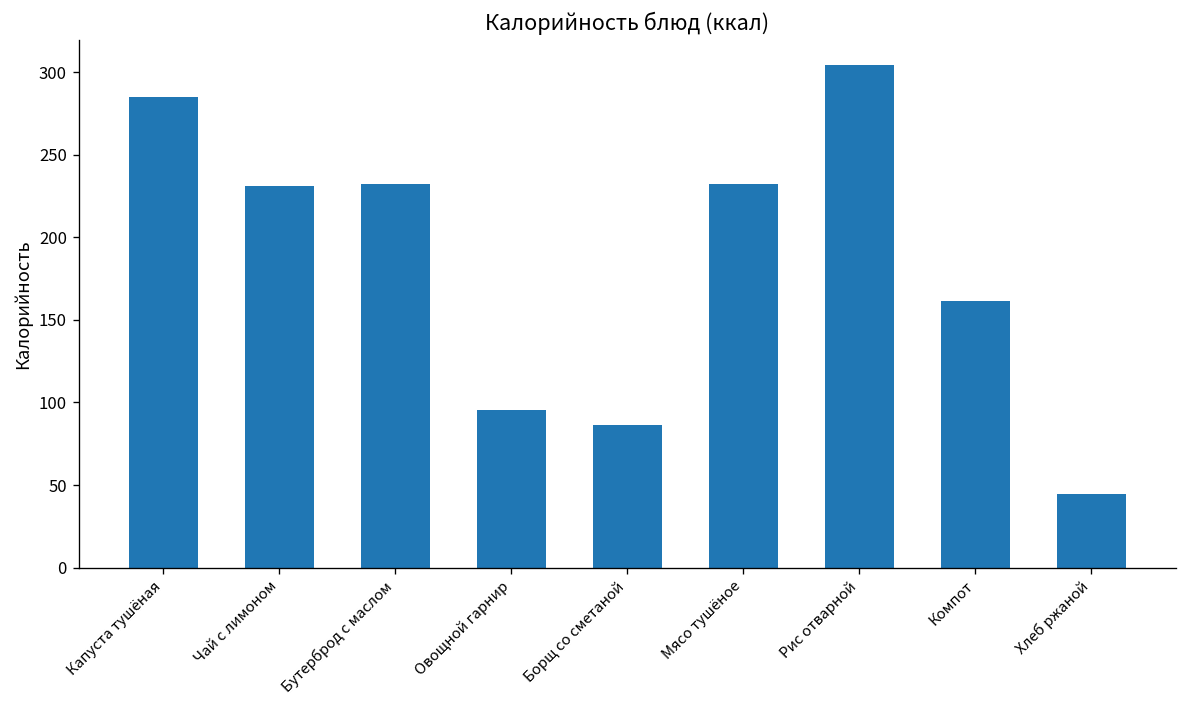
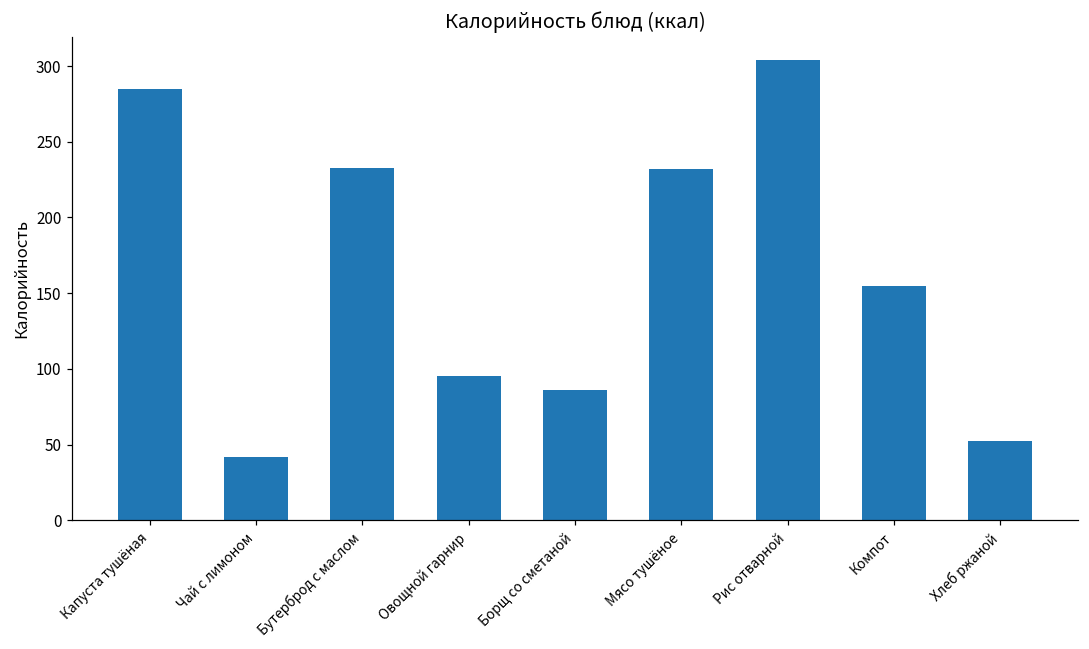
Чай с лимоном: 231 -> 42
Компот: 161 -> 155
Хлеб ржаной: 45 -> 52
